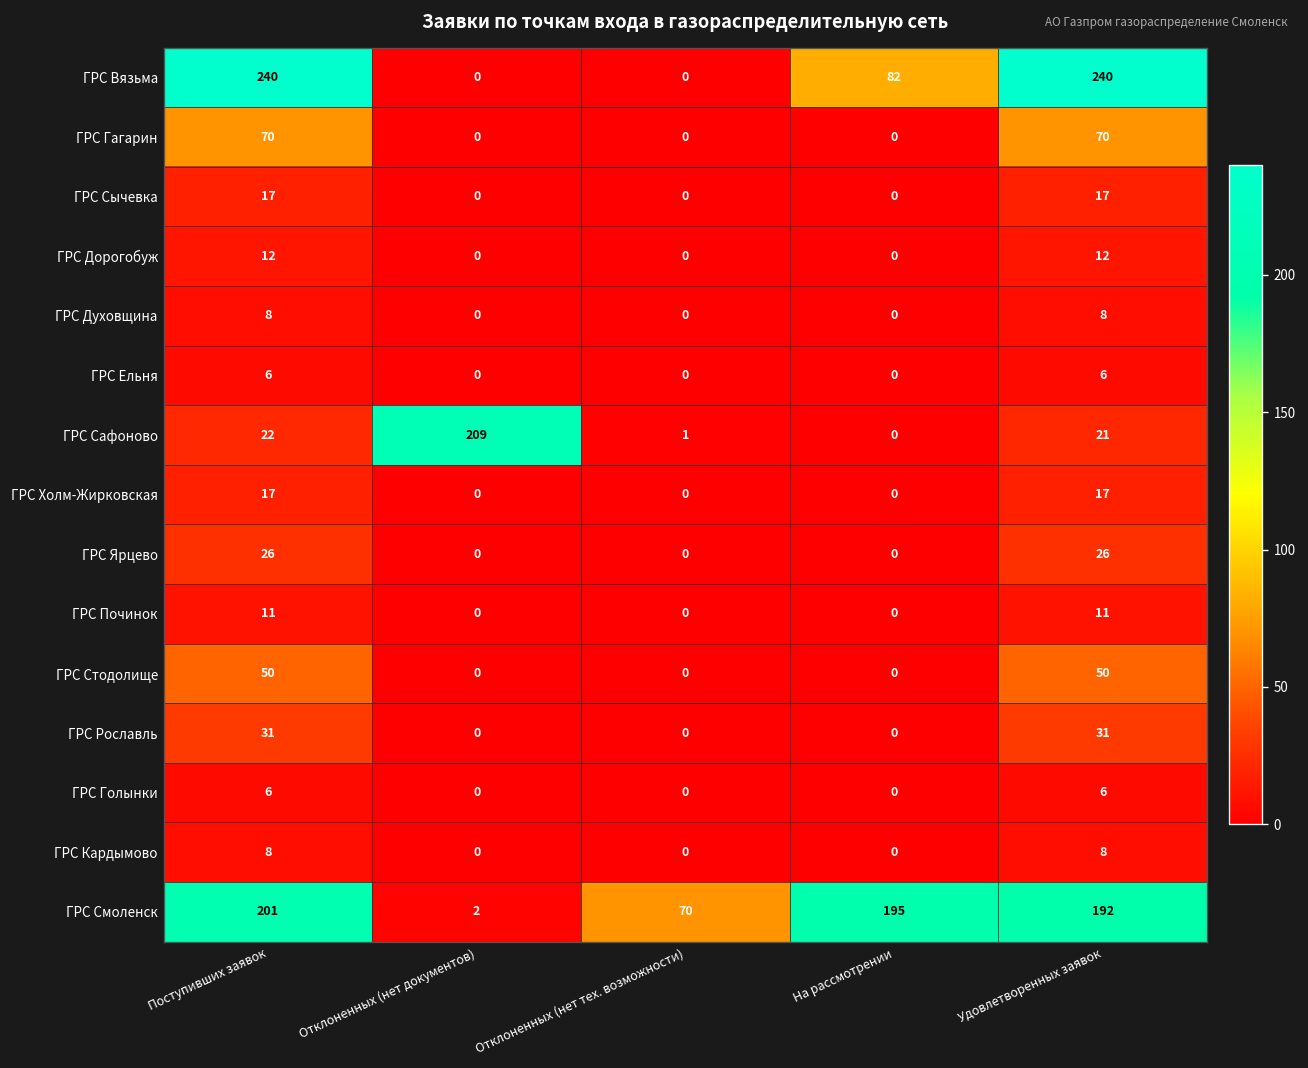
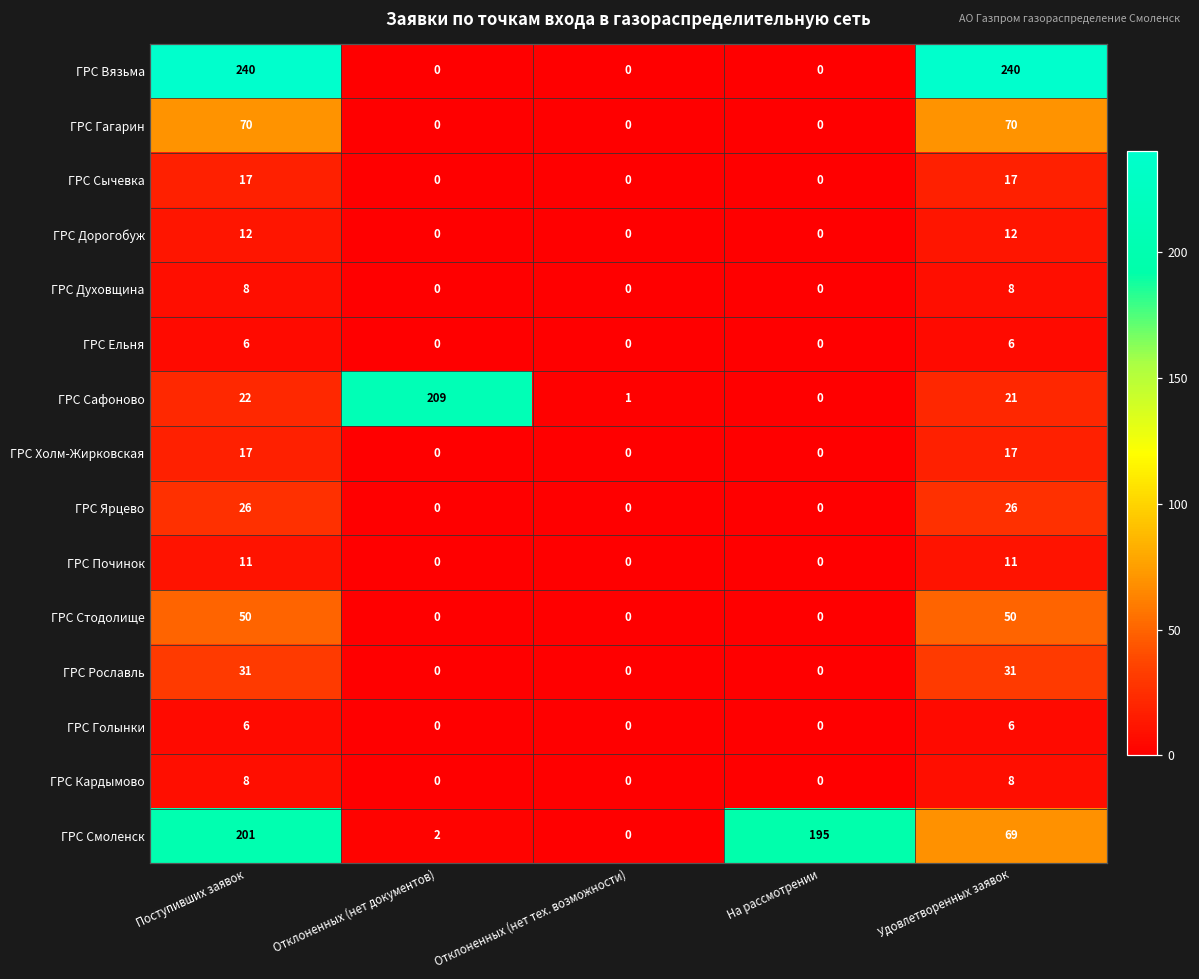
ГРС Вязьма, На рассмотрении: 82 -> 0
ГРС Смоленск, Отклоненных (нет тех. возможности): 70 -> 0
ГРС Смоленск, Удовлетворенных заявок: 192 -> 69
